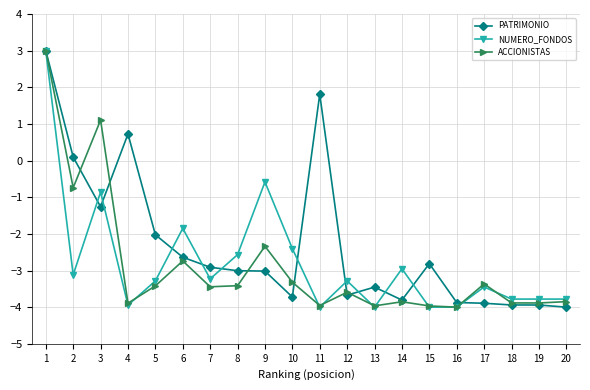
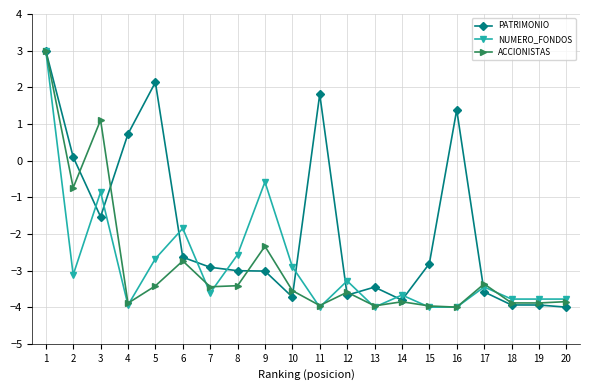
PATRIMONIO, 3: -1.3 -> -1.5
PATRIMONIO, 5: -2.0 -> 2.1
NUMERO_FONDOS, 5: -3.3 -> -2.7
NUMERO_FONDOS, 7: -3.2 -> -3.6
NUMERO_FONDOS, 10: -2.4 -> -2.9
ACCIONISTAS, 10: -3.3 -> -3.5
NUMERO_FONDOS, 14: -3.0 -> -3.7
PATRIMONIO, 16: -3.9 -> 1.4
PATRIMONIO, 17: -3.9 -> -3.6
